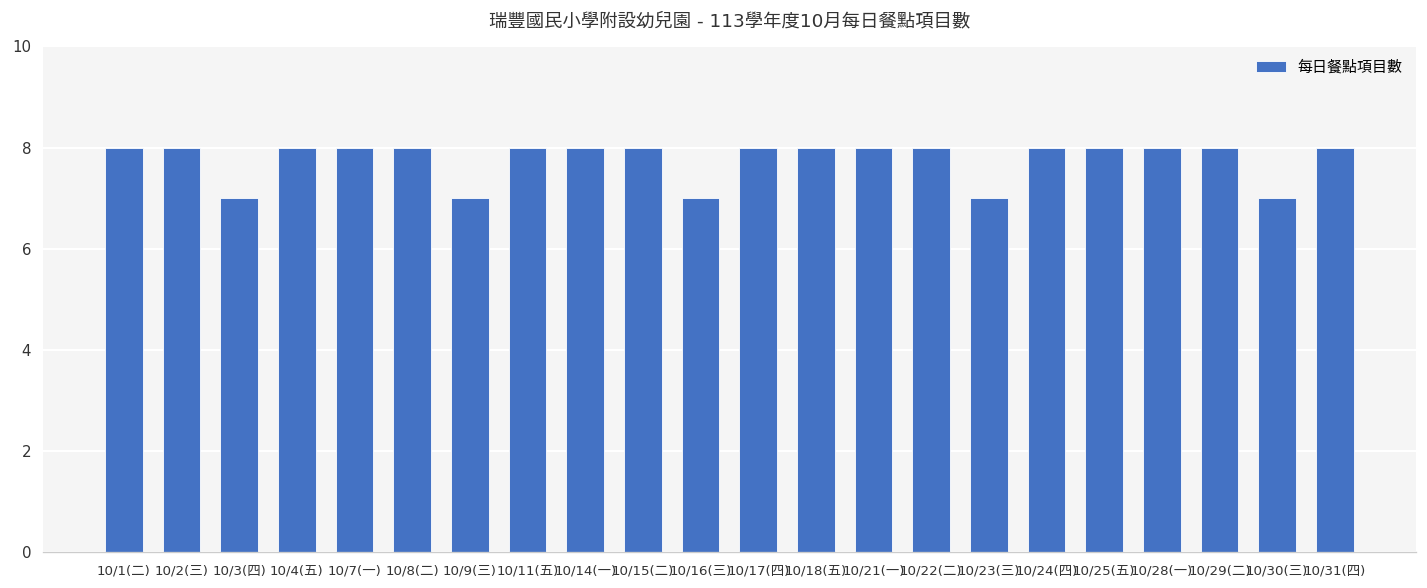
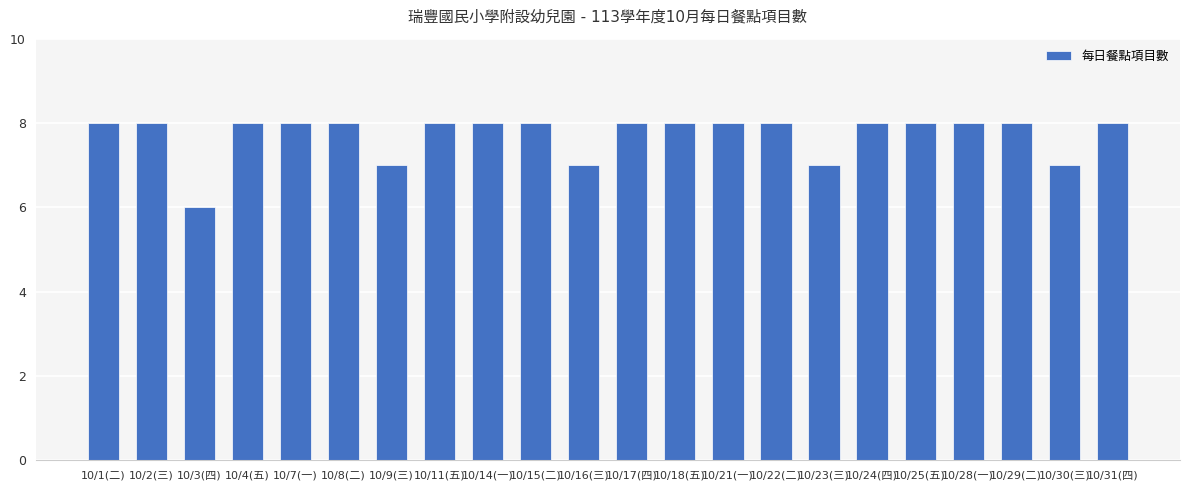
10/3(四): 7 -> 6
